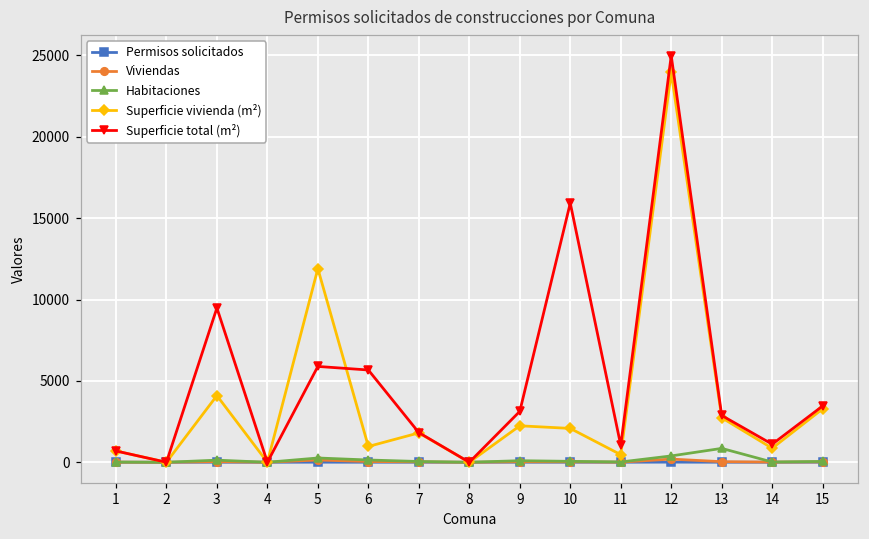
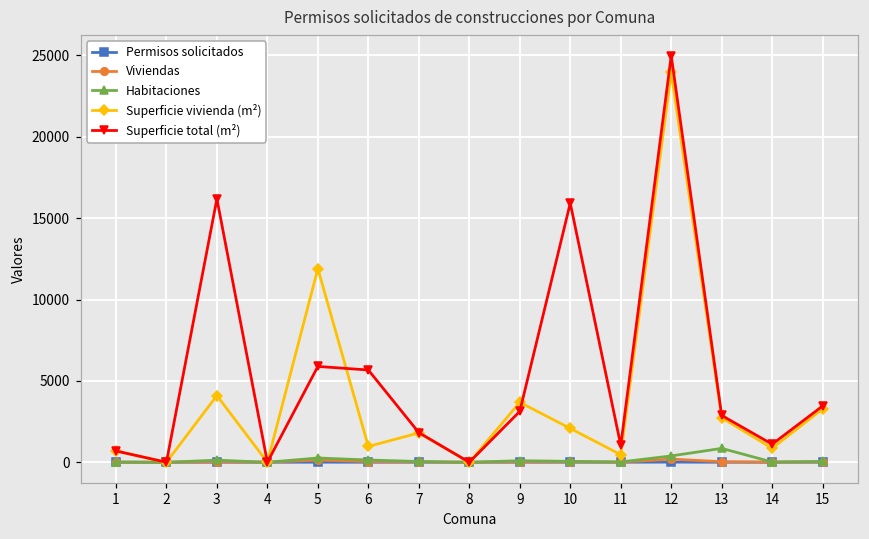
Superficie total (m²), 3: 9500 -> 16200
Superficie vivienda (m²), 9: 2200 -> 3700
